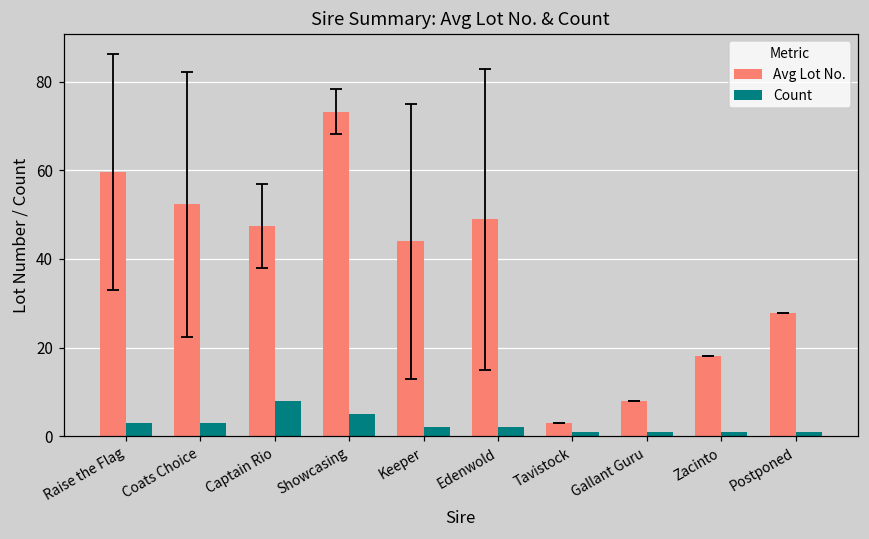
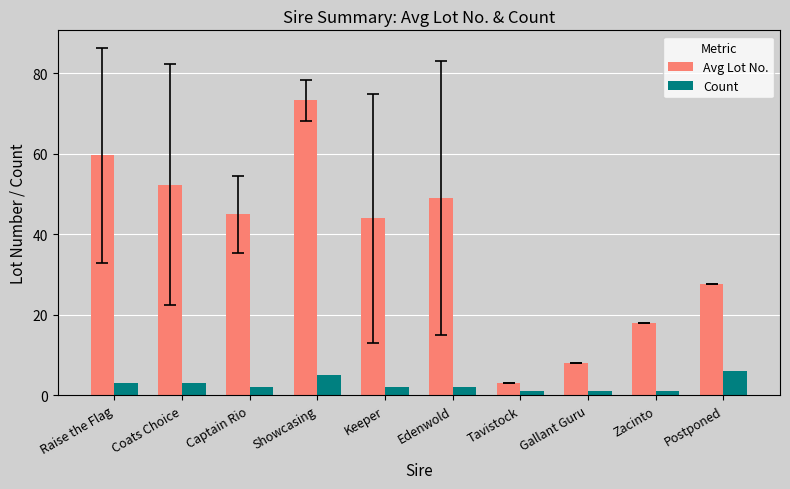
Avg Lot No., Captain Rio: 48 -> 45
Count, Captain Rio: 8 -> 2
Count, Postponed: 1 -> 6
